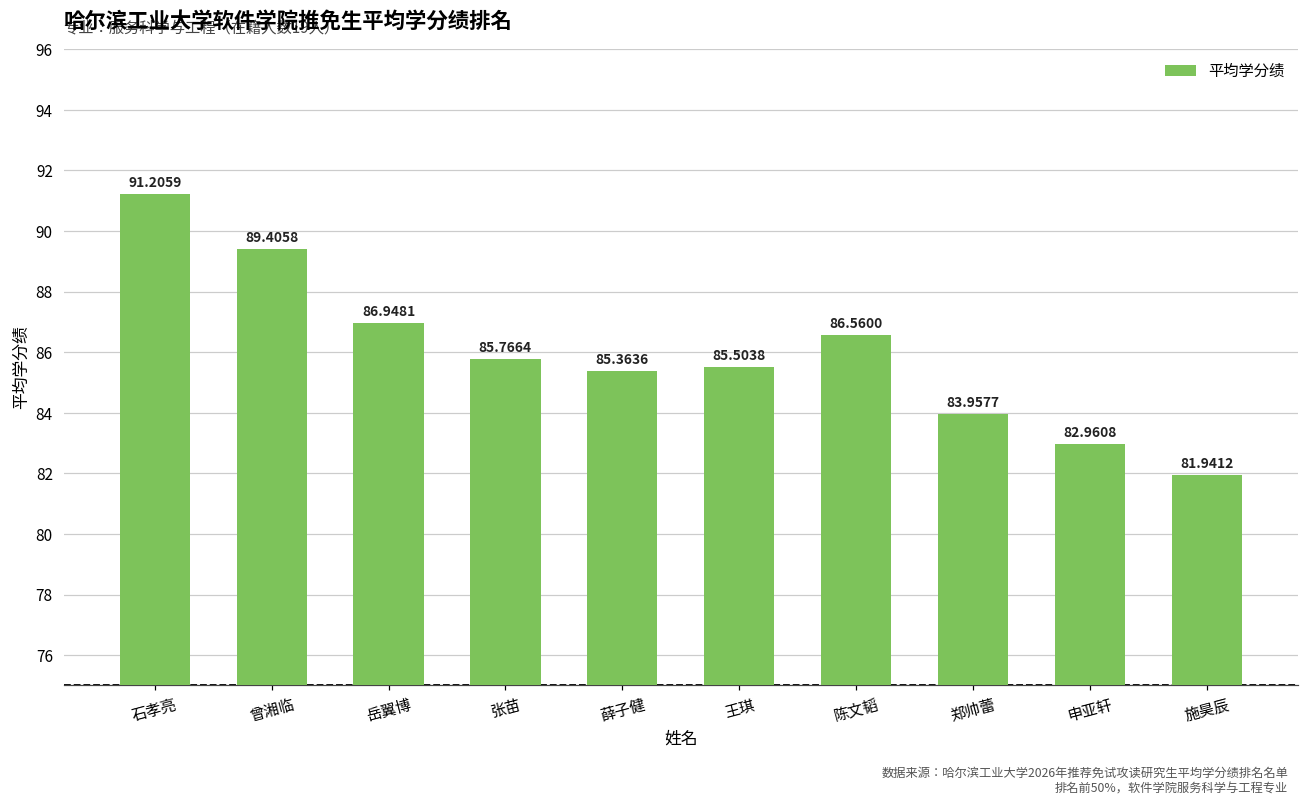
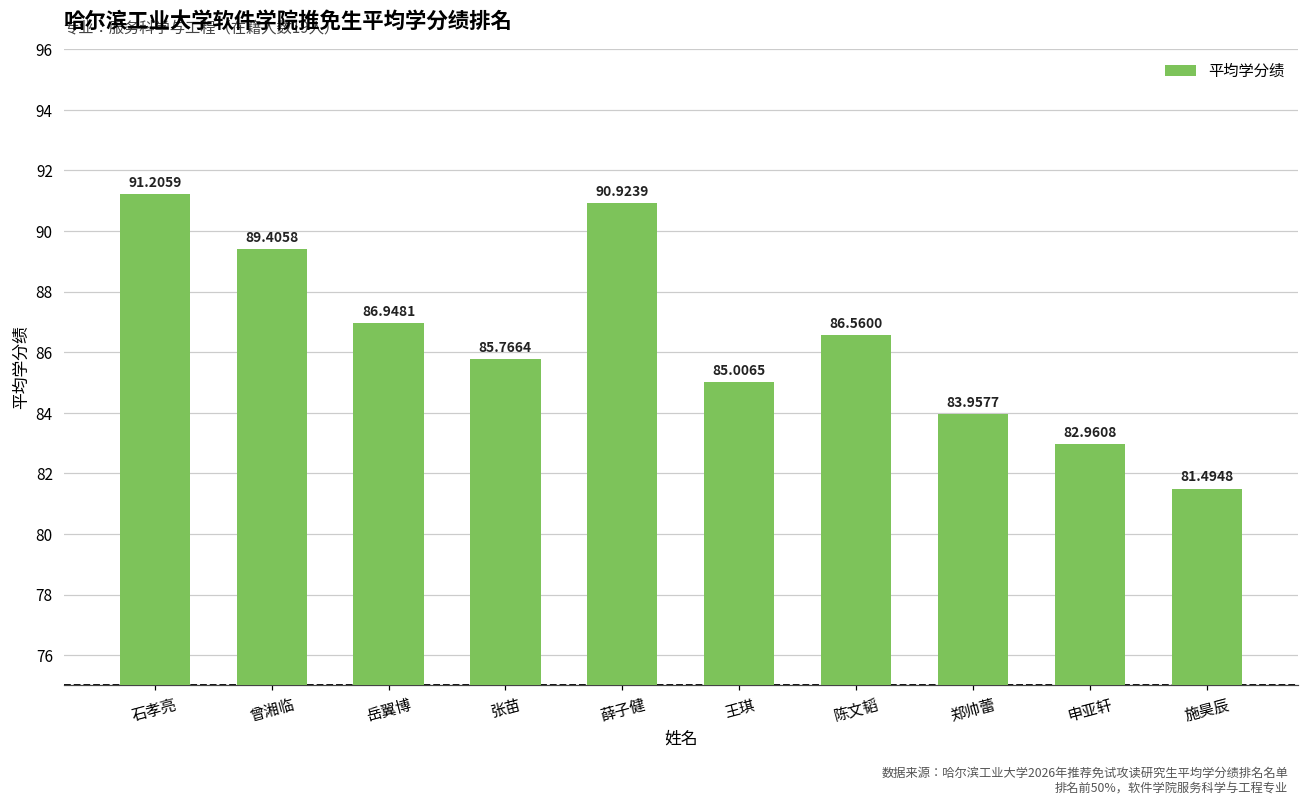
薛子健: 85.3636 -> 90.9239
王琪: 85.5038 -> 85.0065
施昊辰: 81.9412 -> 81.4948
